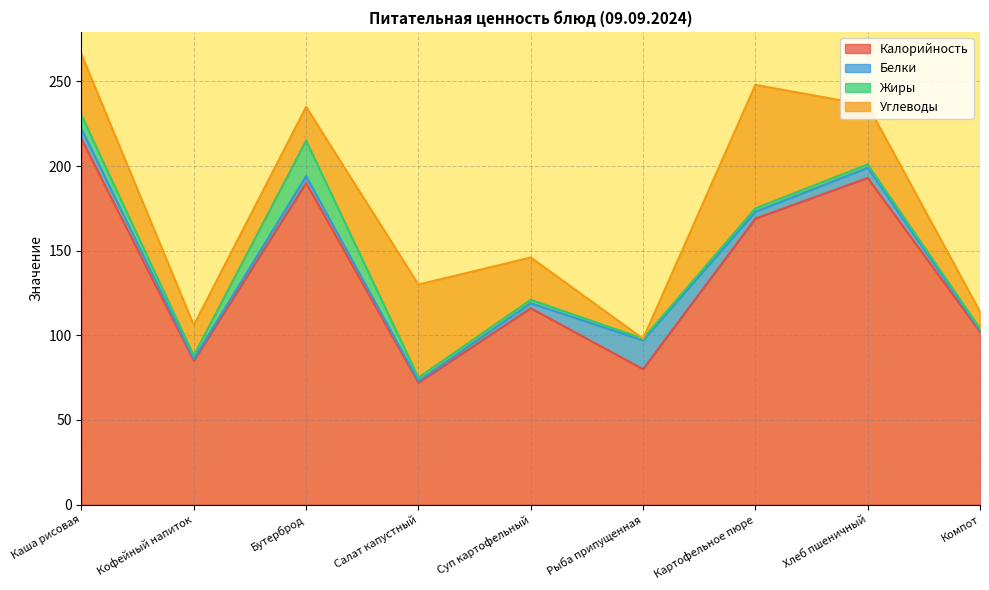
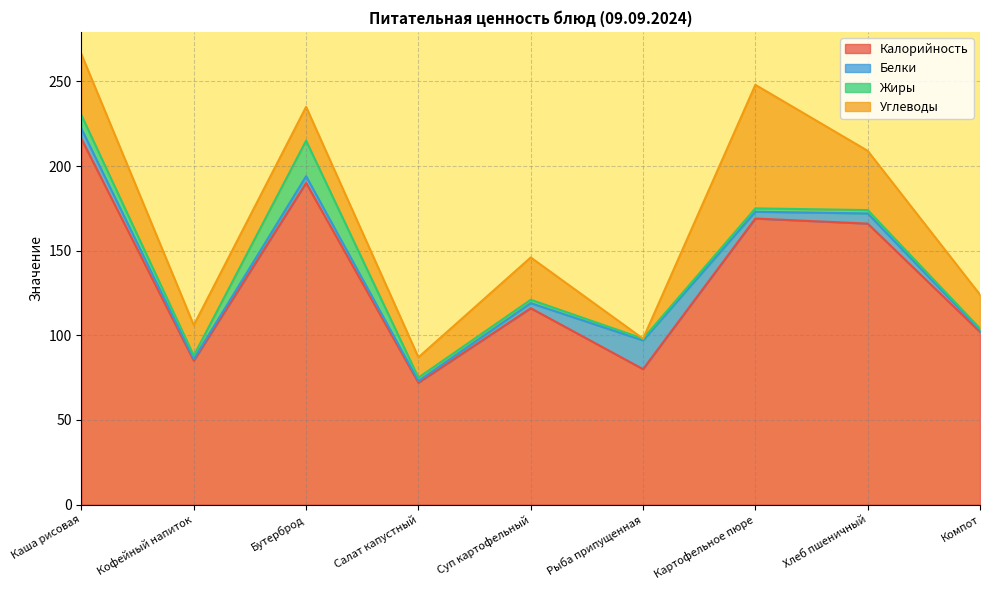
Углеводы, Салат капустный: 55 -> 12
Калорийность, Хлеб пшеничный: 193 -> 166
Углеводы, Компот: 10 -> 20
